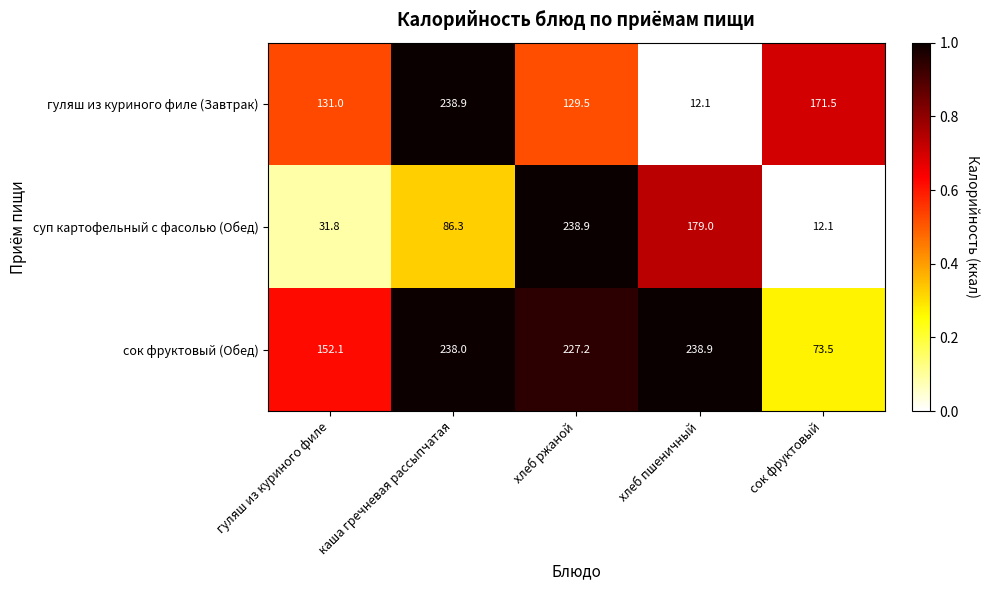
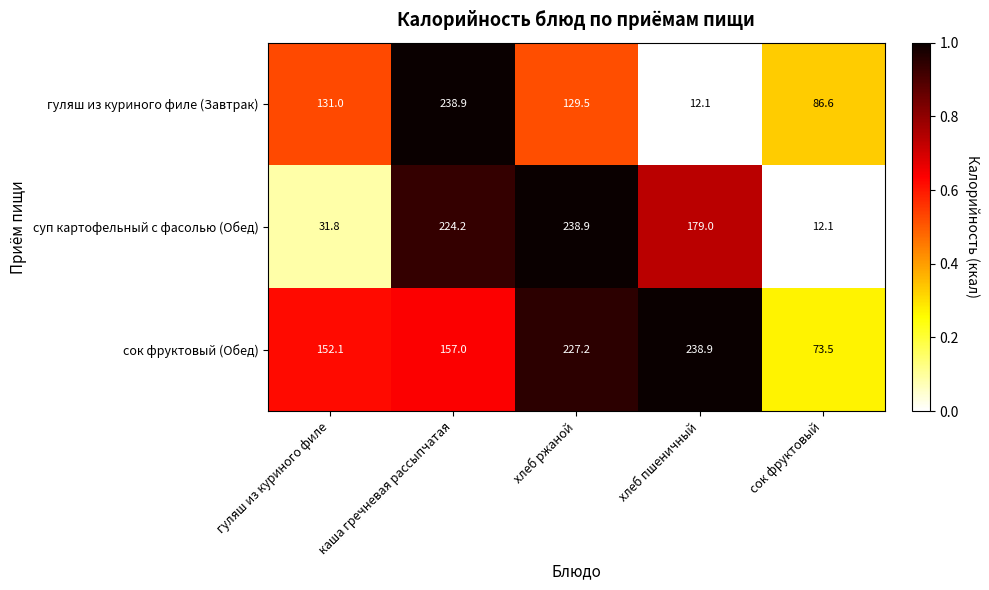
гуляш из куриного филе (Завтрак), сок фруктовый: 171.5 -> 86.6
суп картофельный с фасолью (Обед), каша гречневая рассыпчатая: 86.3 -> 224.2
сок фруктовый (Обед), каша гречневая рассыпчатая: 238.0 -> 157.0
